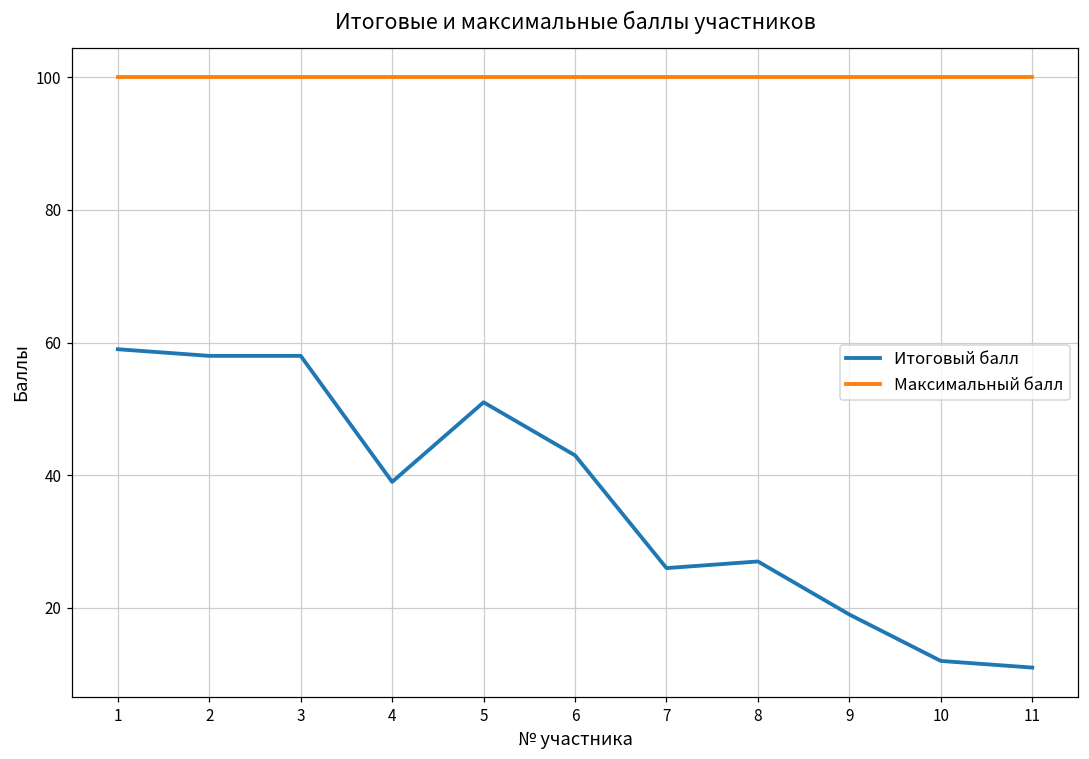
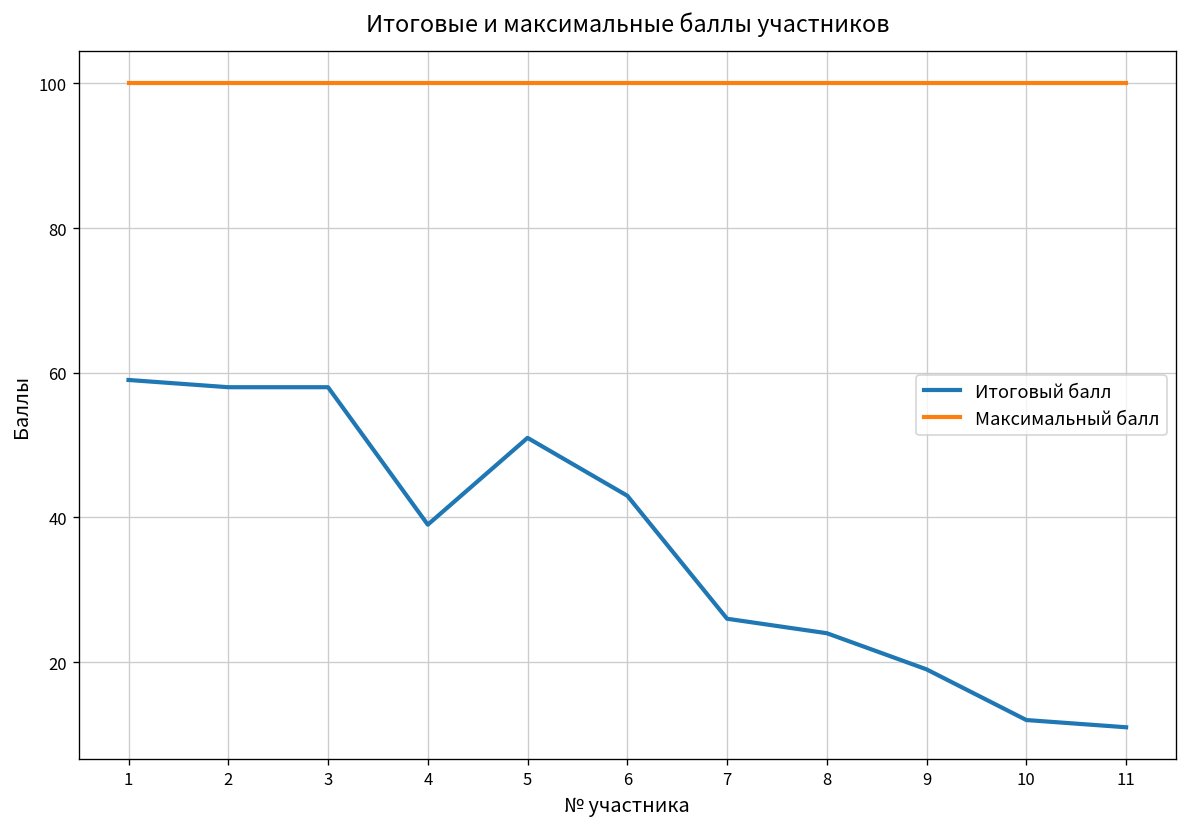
Итоговый балл, 8: 27 -> 24
